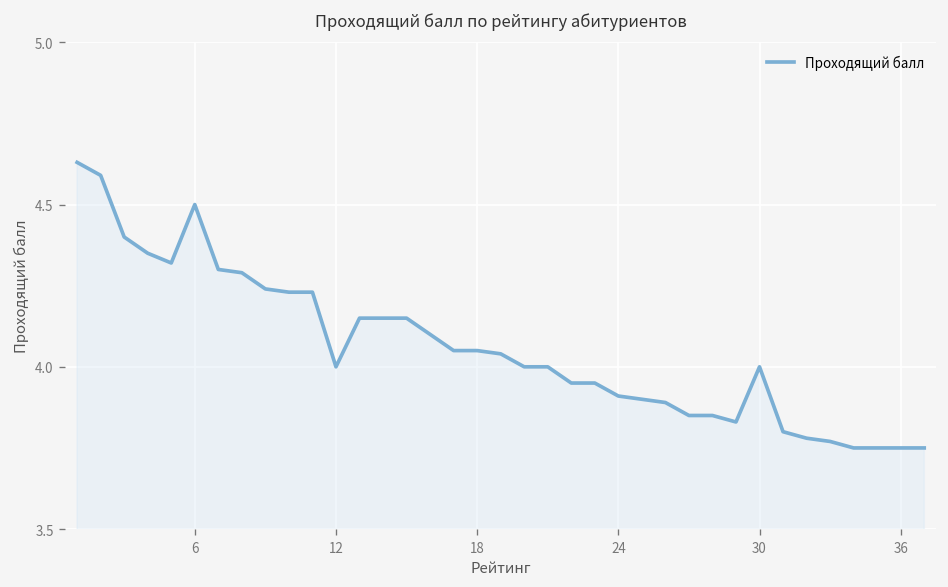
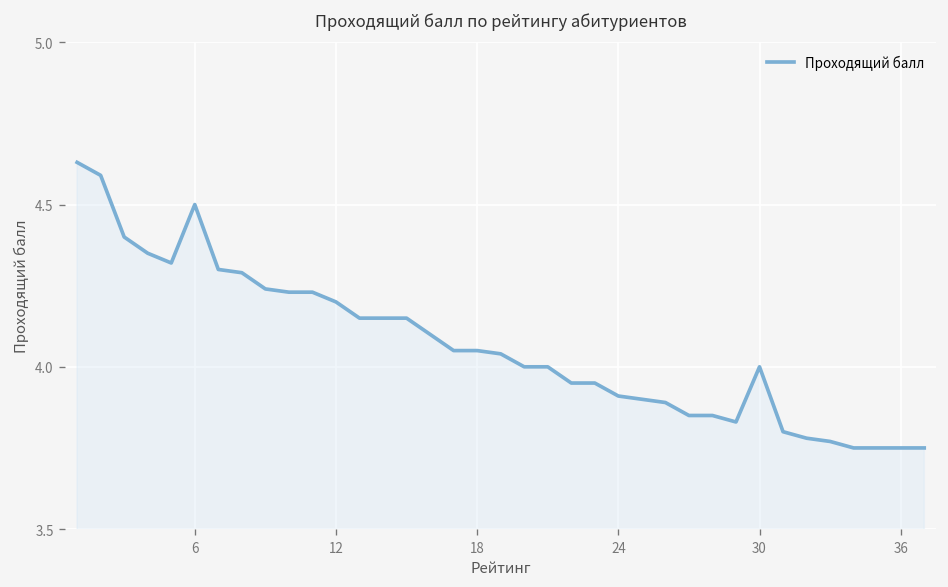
12: 4.0 -> 4.2
